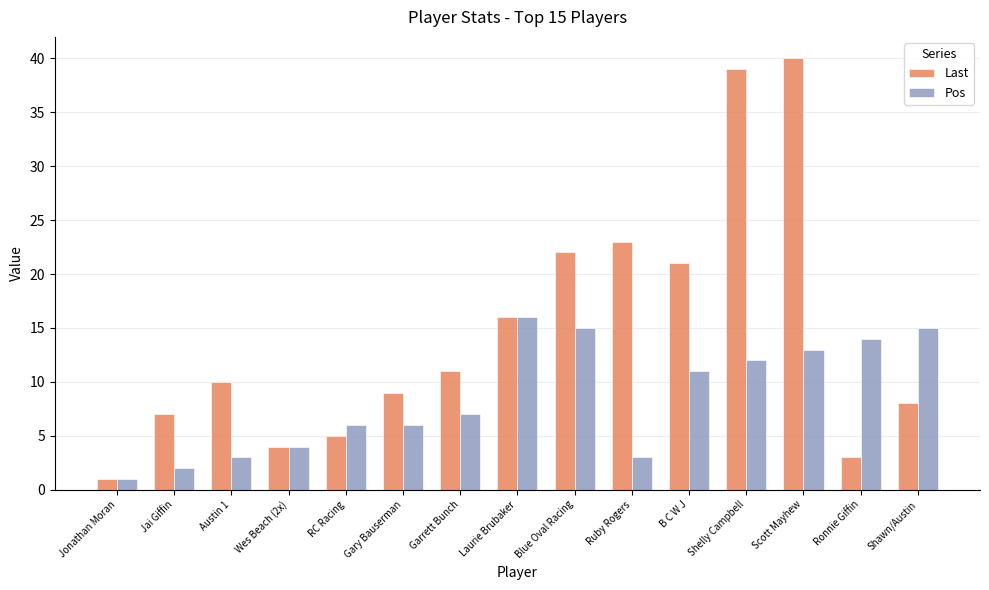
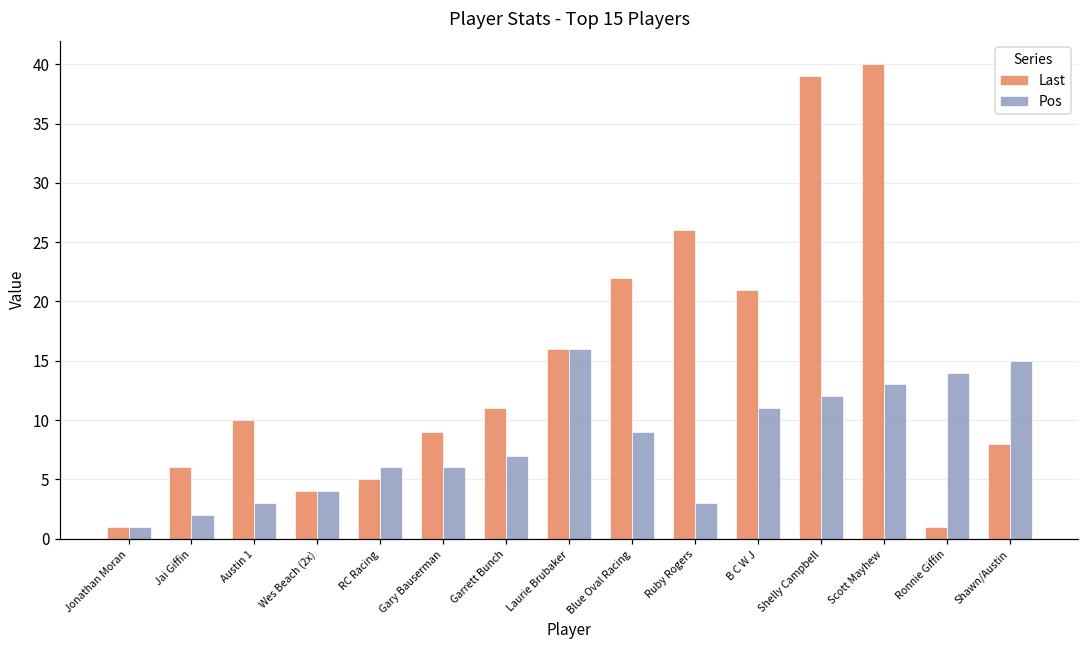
Last, Jai Giffin: 7 -> 6
Pos, Blue Oval Racing: 15 -> 9
Last, Ruby Rogers: 23 -> 26
Last, Ronnie Giffin: 3 -> 1
